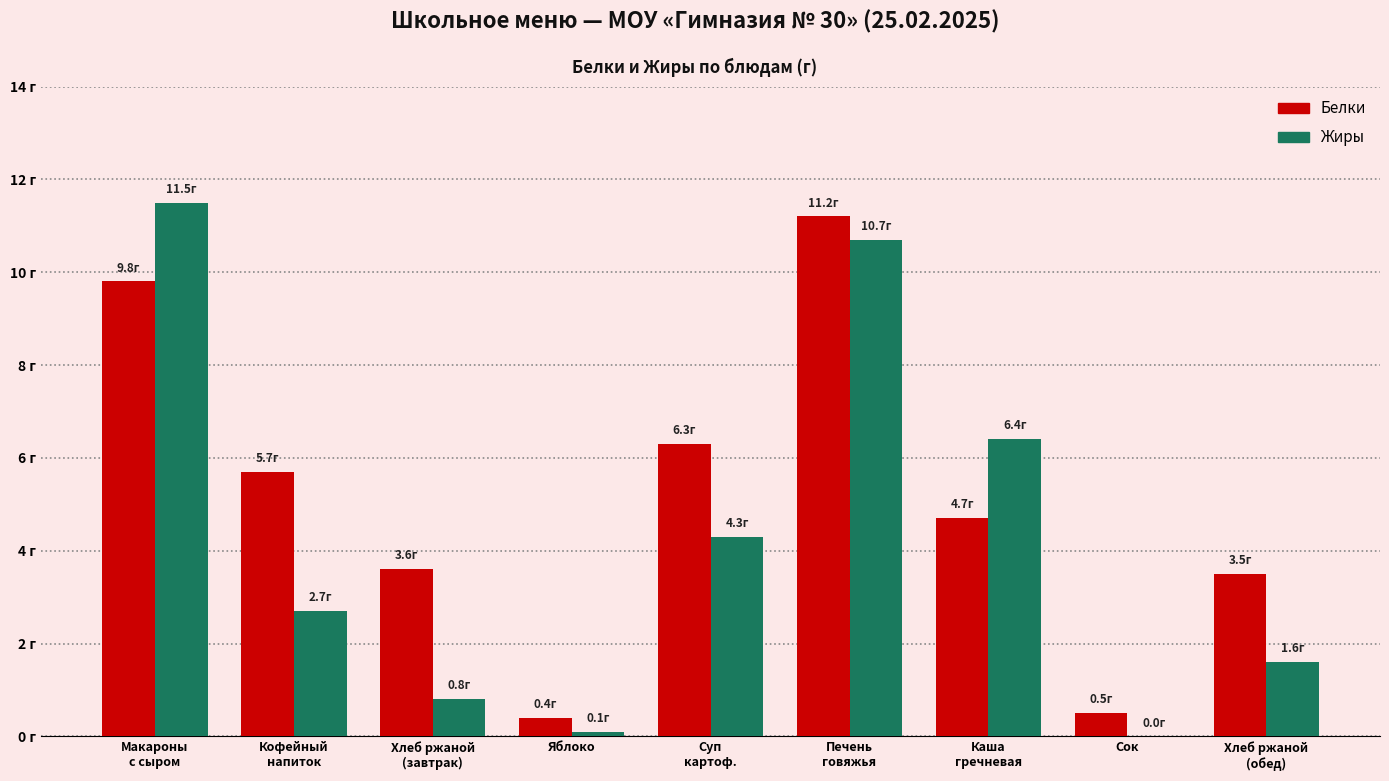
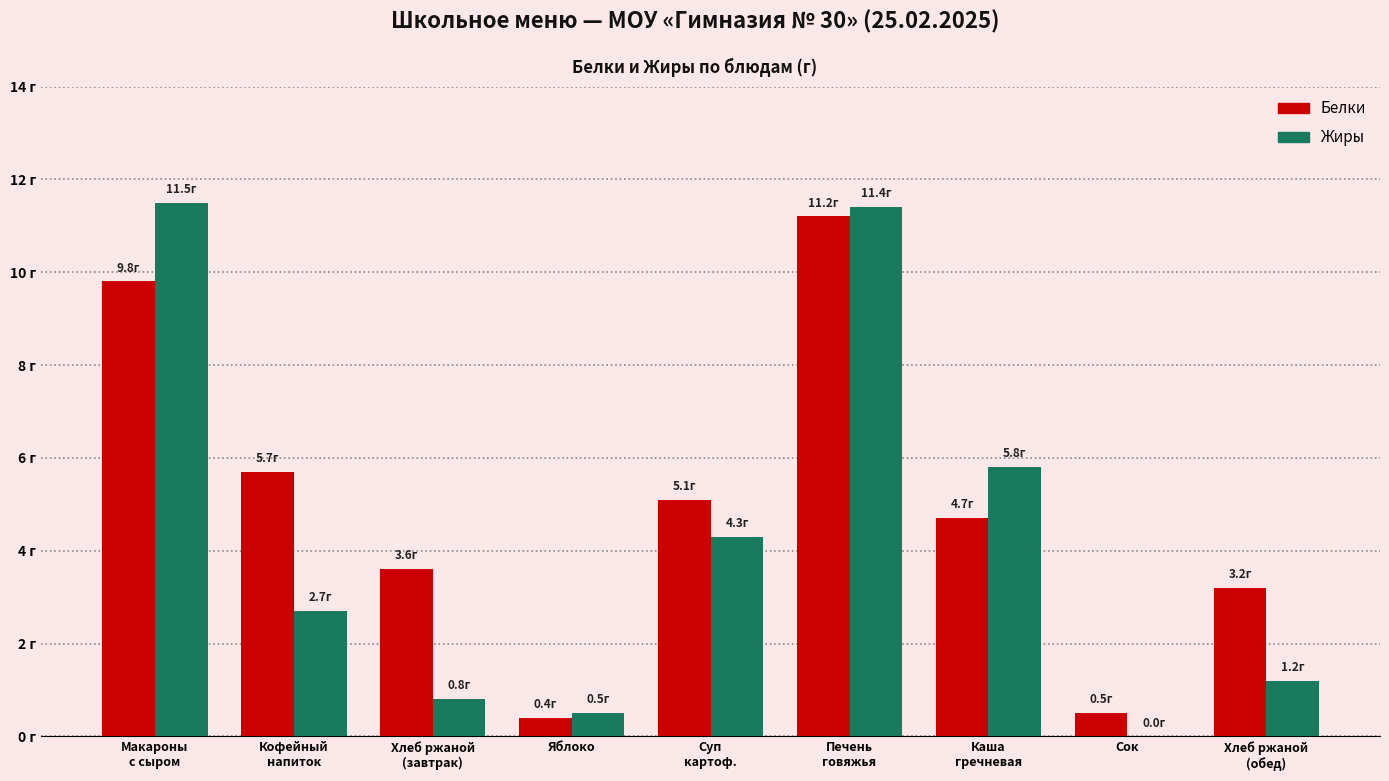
Жиры, Яблоко: 0.1г -> 0.5г
Белки, Суп картоф.: 6.3г -> 5.1г
Жиры, Печень говяжья: 10.7г -> 11.4г
Жиры, Каша гречневая: 6.4г -> 5.8г
Белки, Хлеб ржаной (обед): 3.5г -> 3.2г
Жиры, Хлеб ржаной (обед): 1.6г -> 1.2г
